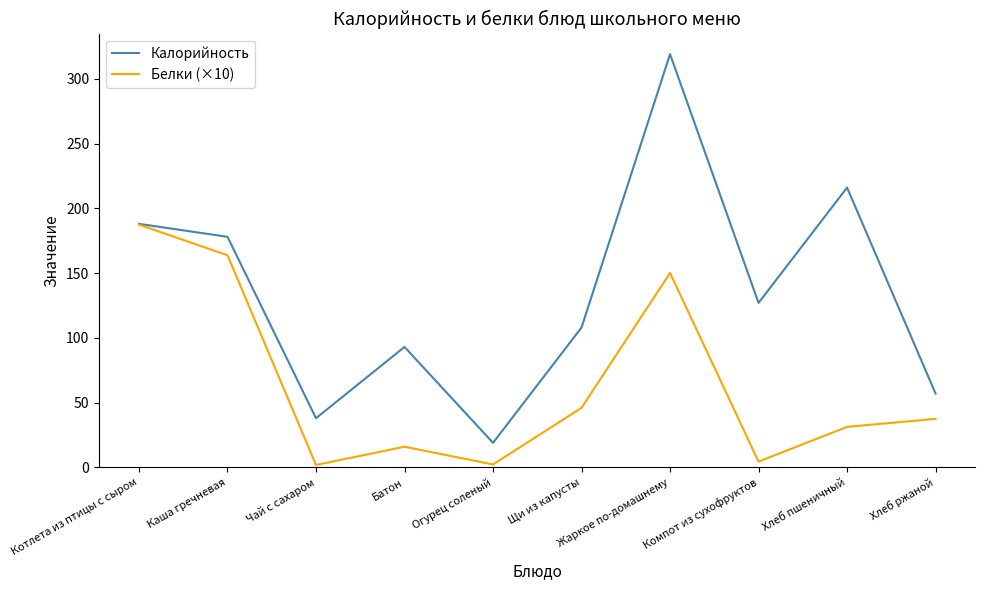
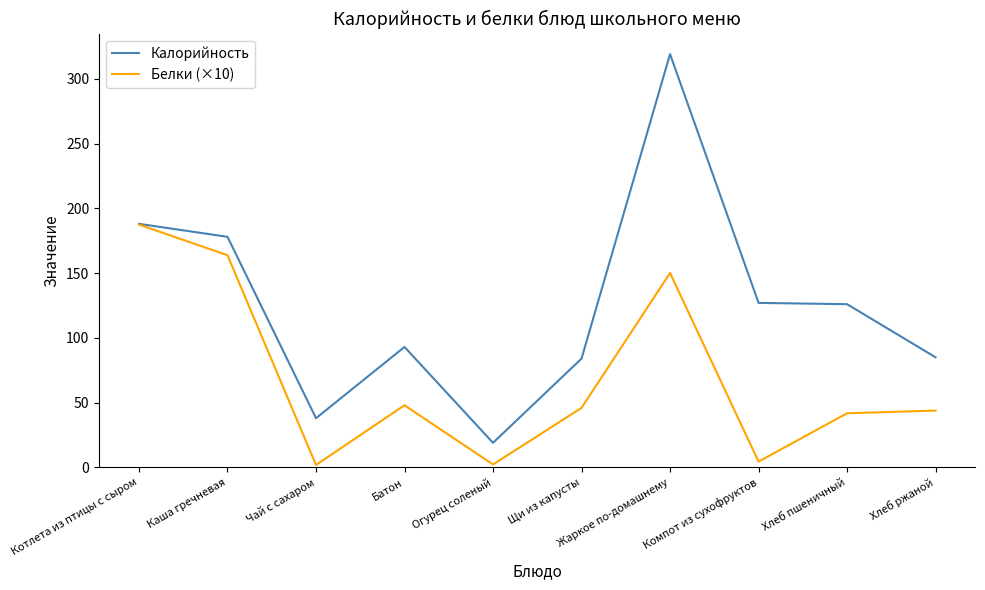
Белки (×10), Батон: 16 -> 48
Калорийность, Щи из капусты: 108 -> 84
Калорийность, Хлеб пшеничный: 216 -> 126
Белки (×10), Хлеб пшеничный: 31 -> 42
Калорийность, Хлеб ржаной: 57 -> 85
Белки (×10), Хлеб ржаной: 38 -> 44
